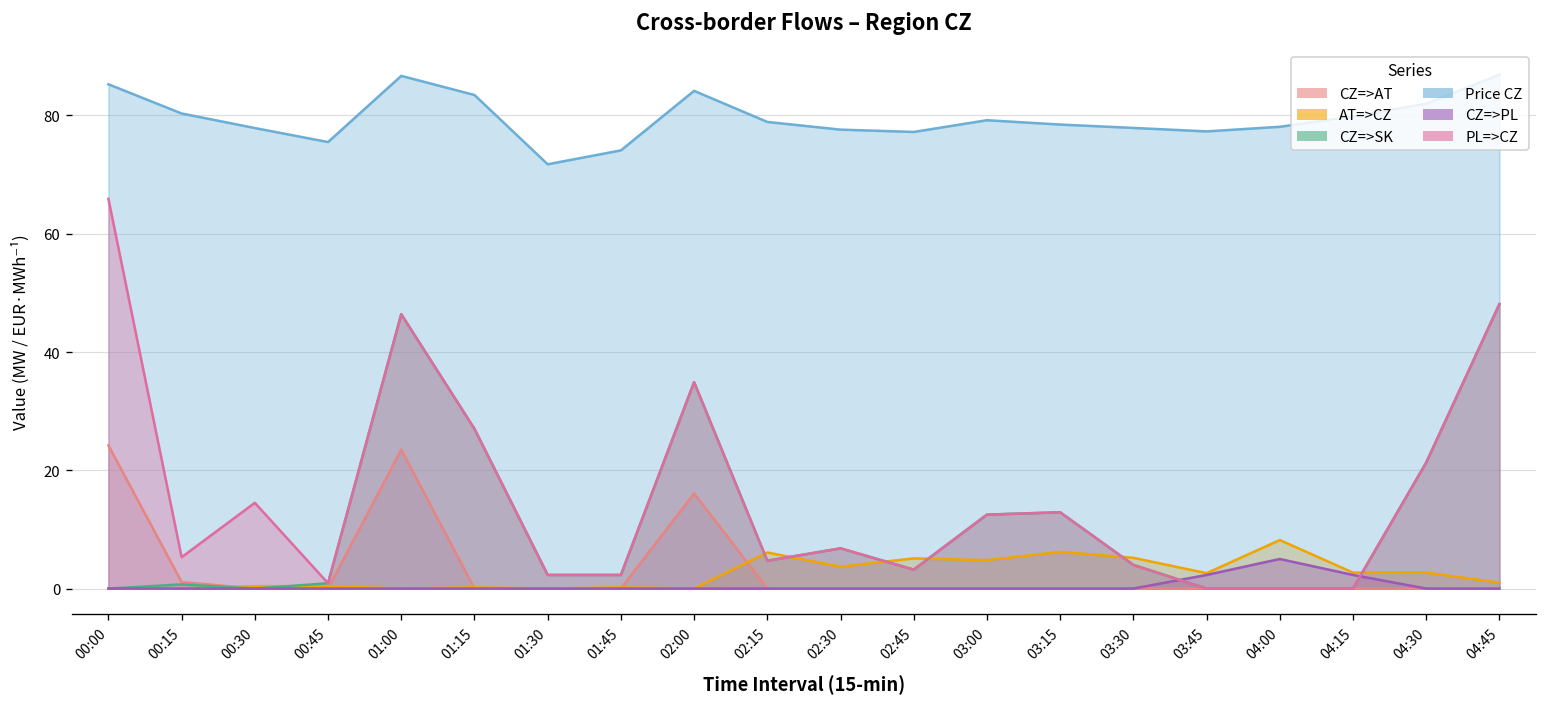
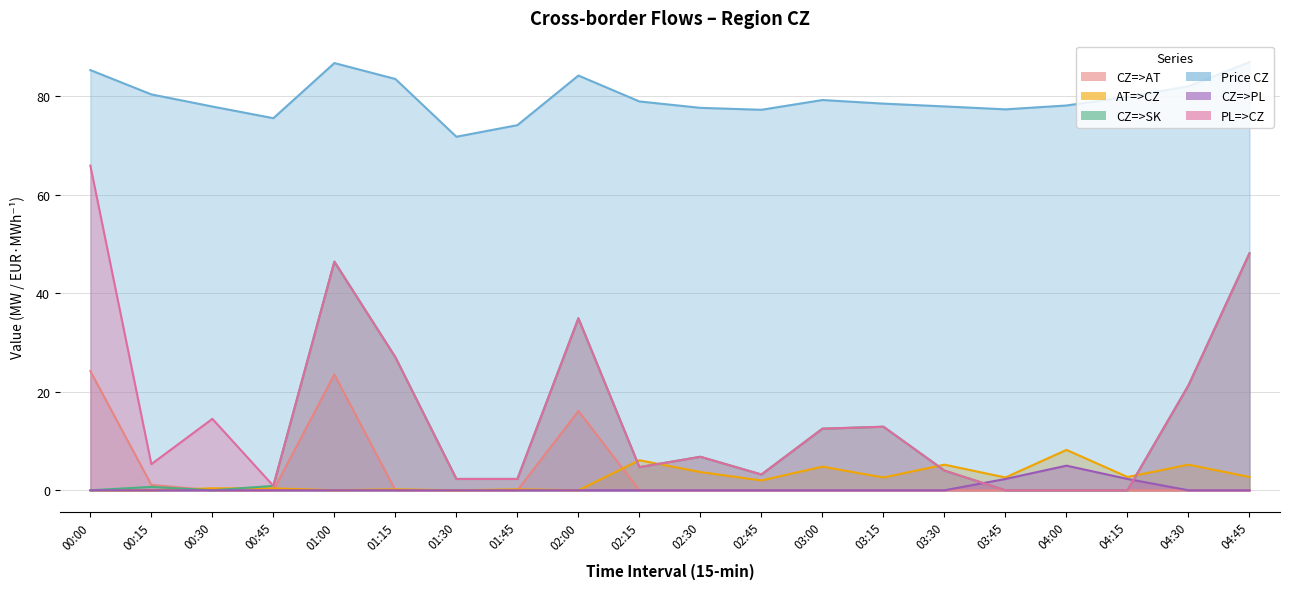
AT=>CZ, 02:45: 5 -> 2
AT=>CZ, 03:15: 6 -> 3
AT=>CZ, 04:30: 3 -> 5
AT=>CZ, 04:45: 1 -> 3
